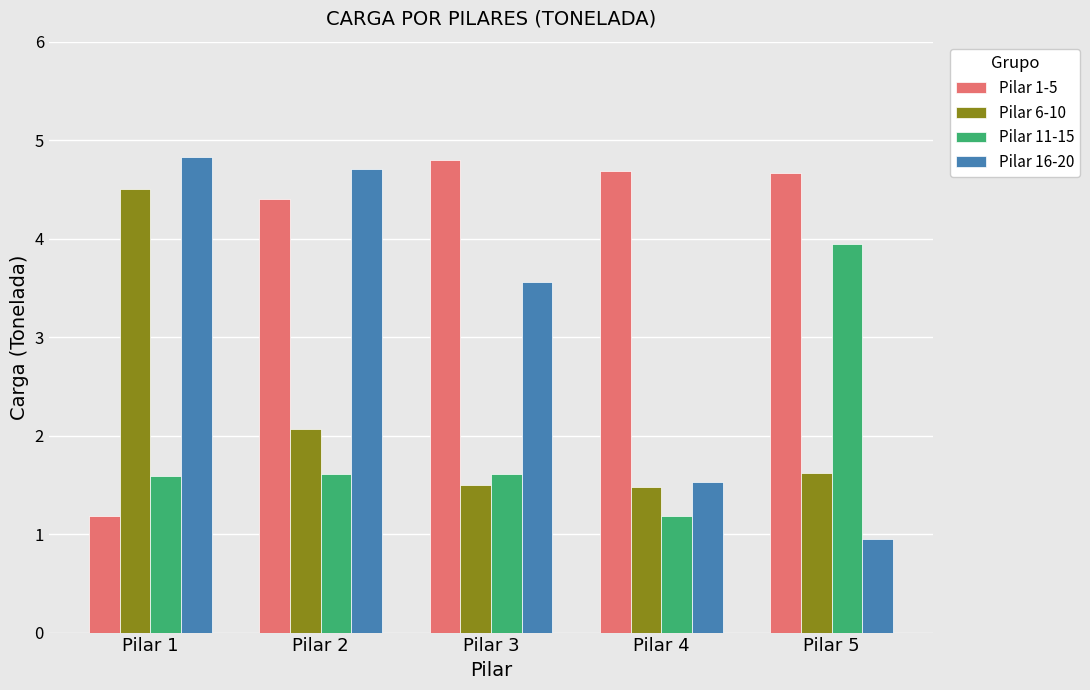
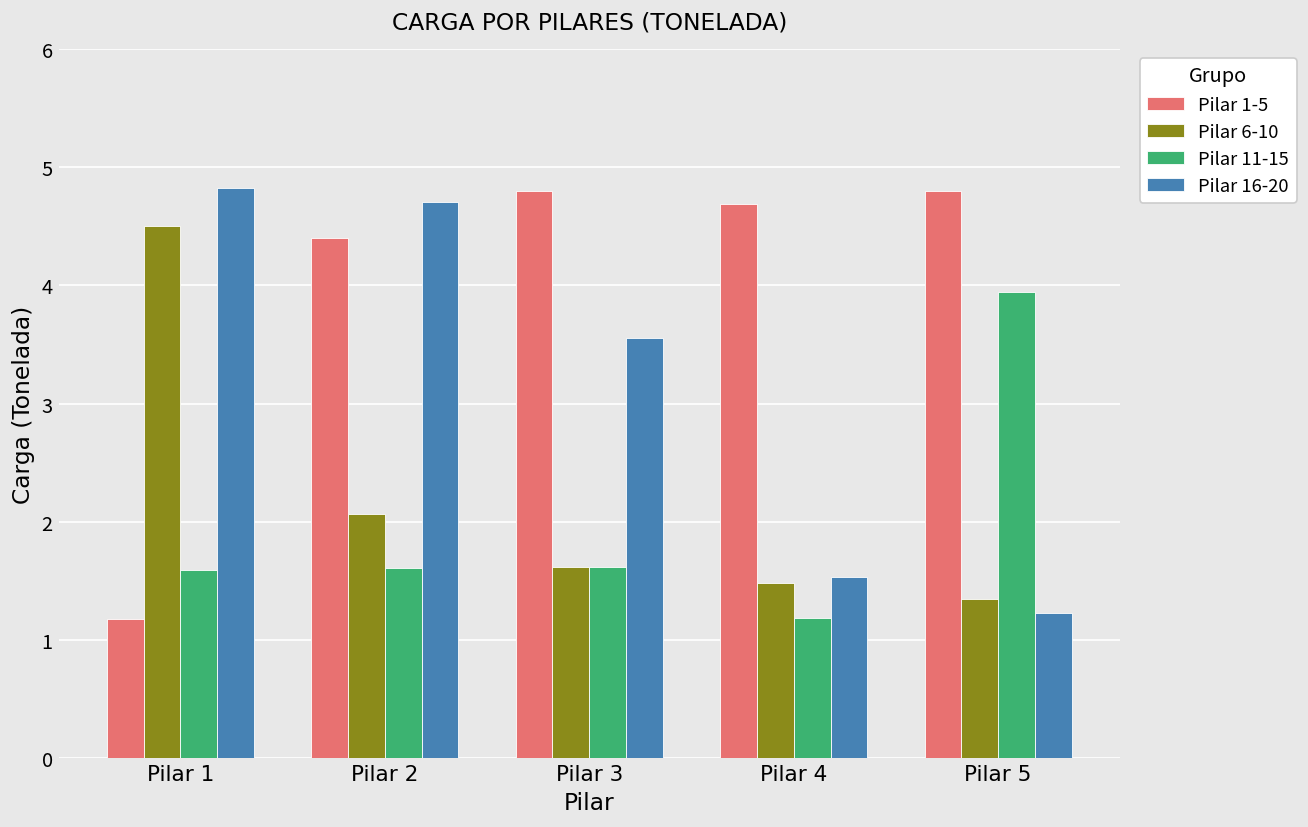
Pilar 6-10, Pilar 3: 1.5 -> 1.6
Pilar 1-5, Pilar 5: 4.7 -> 4.8
Pilar 6-10, Pilar 5: 1.6 -> 1.3
Pilar 16-20, Pilar 5: 1.0 -> 1.2
